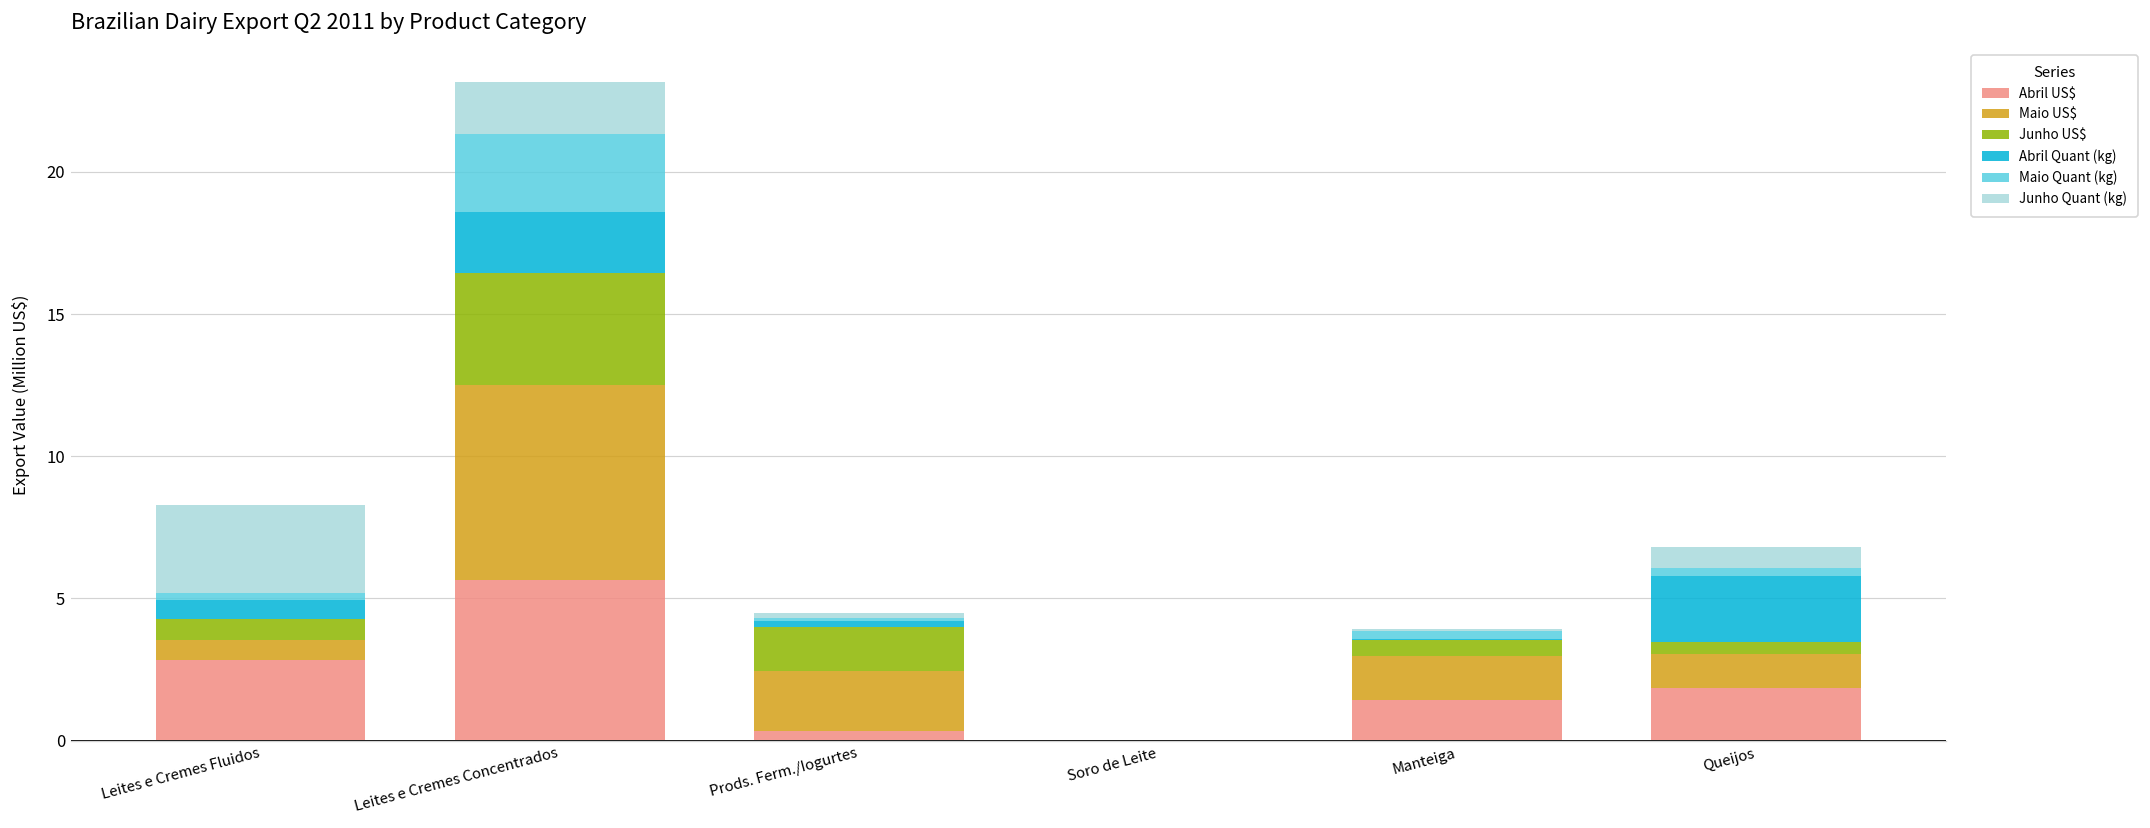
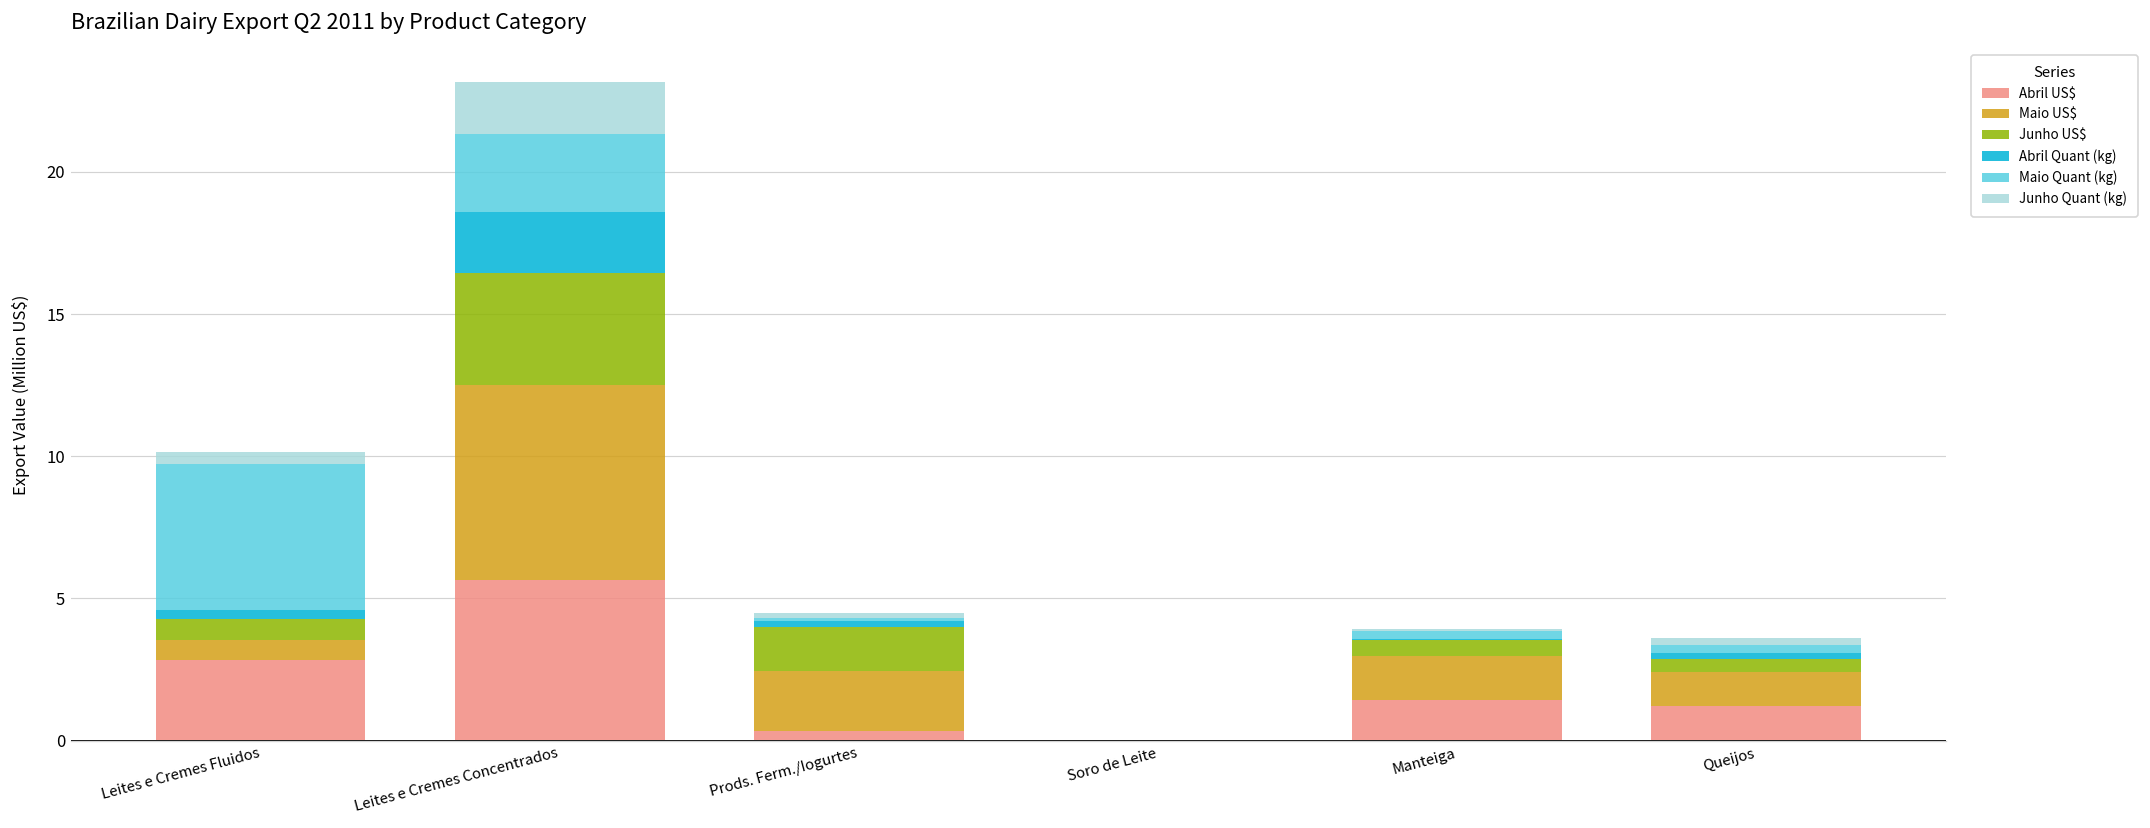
Abril Quant (kg), Leites e Cremes Fluidos: 0.7 -> 0.3
Maio Quant (kg), Leites e Cremes Fluidos: 0.3 -> 5.1
Junho Quant (kg), Leites e Cremes Fluidos: 3.1 -> 0.4
Abril US$, Queijos: 1.8 -> 1.2
Abril Quant (kg), Queijos: 2.3 -> 0.2
Junho Quant (kg), Queijos: 0.8 -> 0.2
